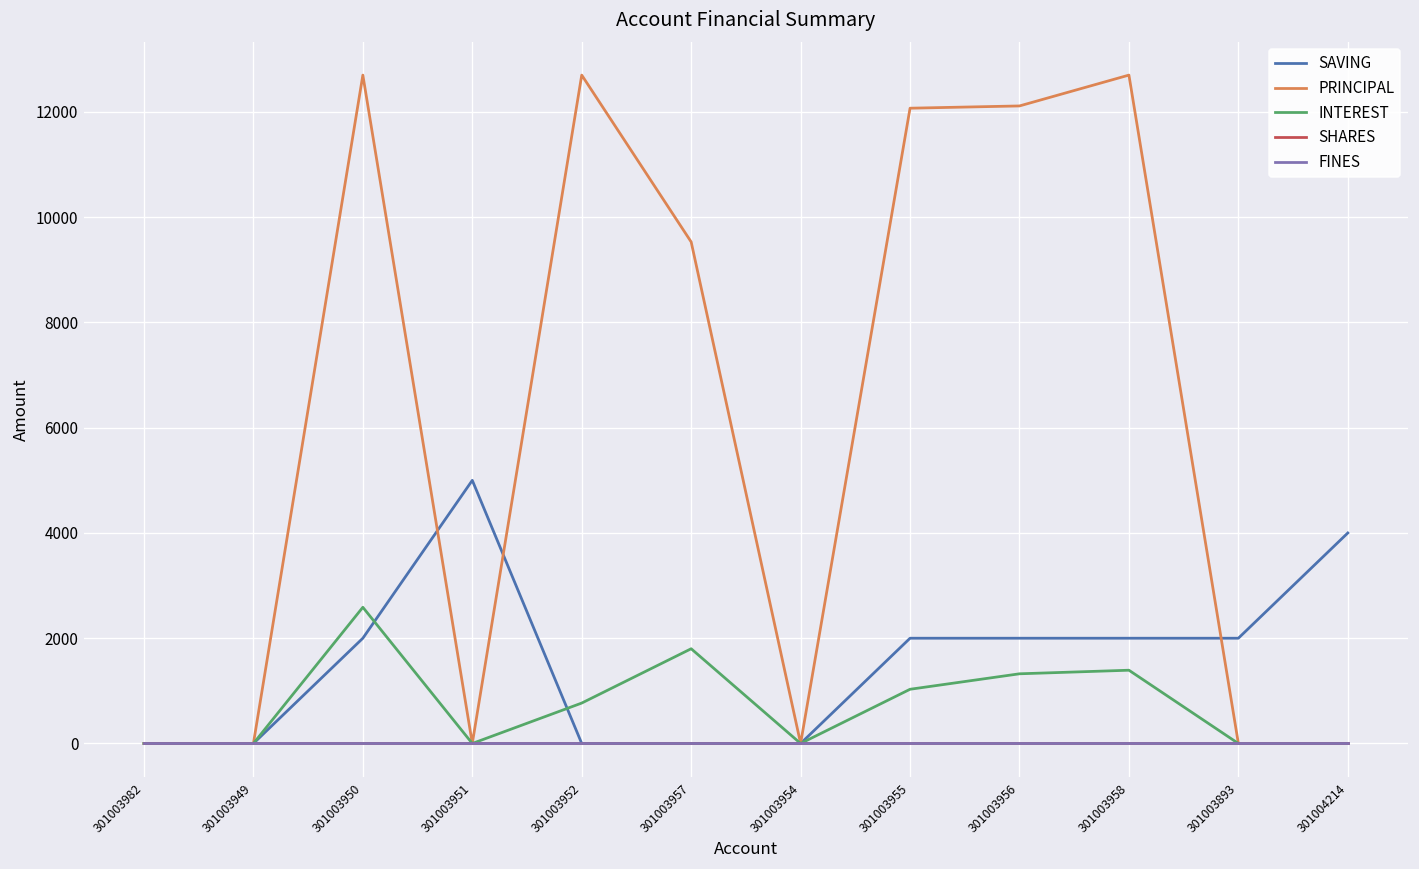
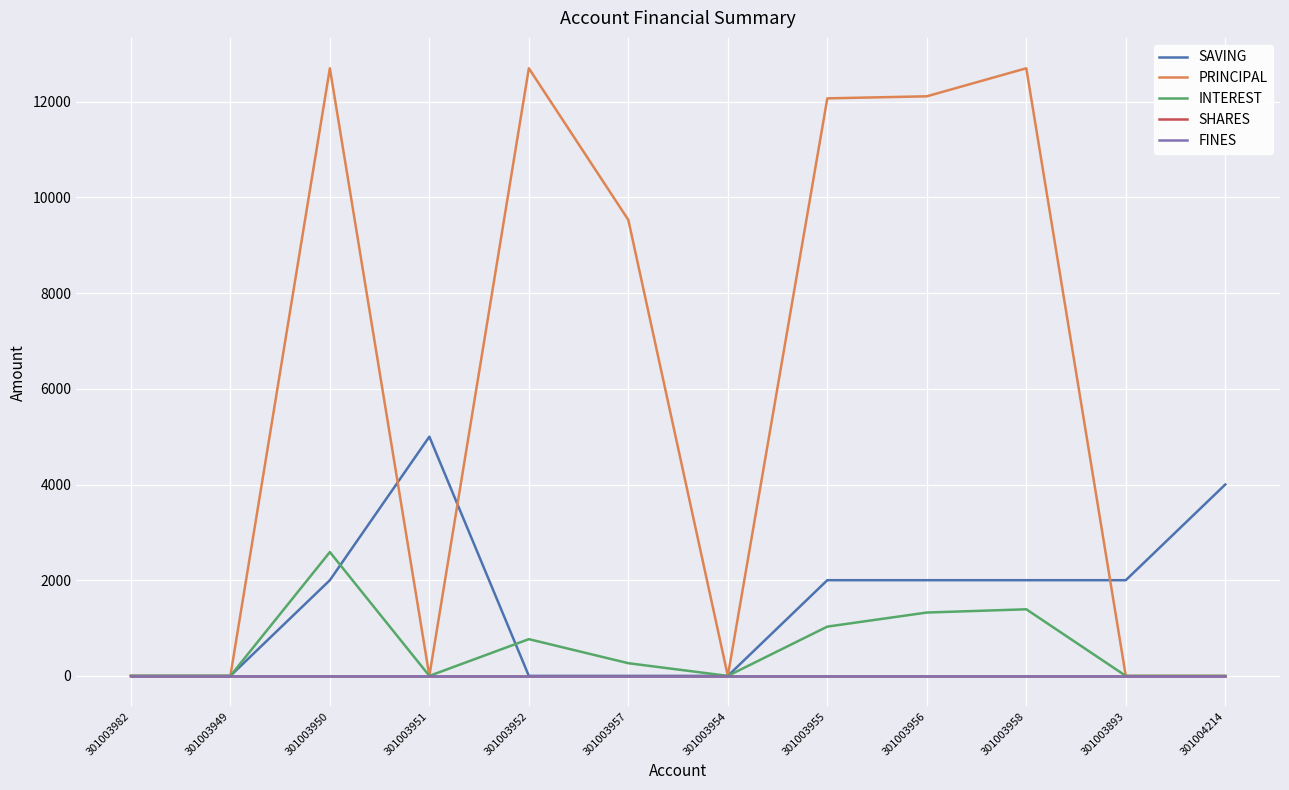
INTEREST, 301003957: 1800 -> 300
